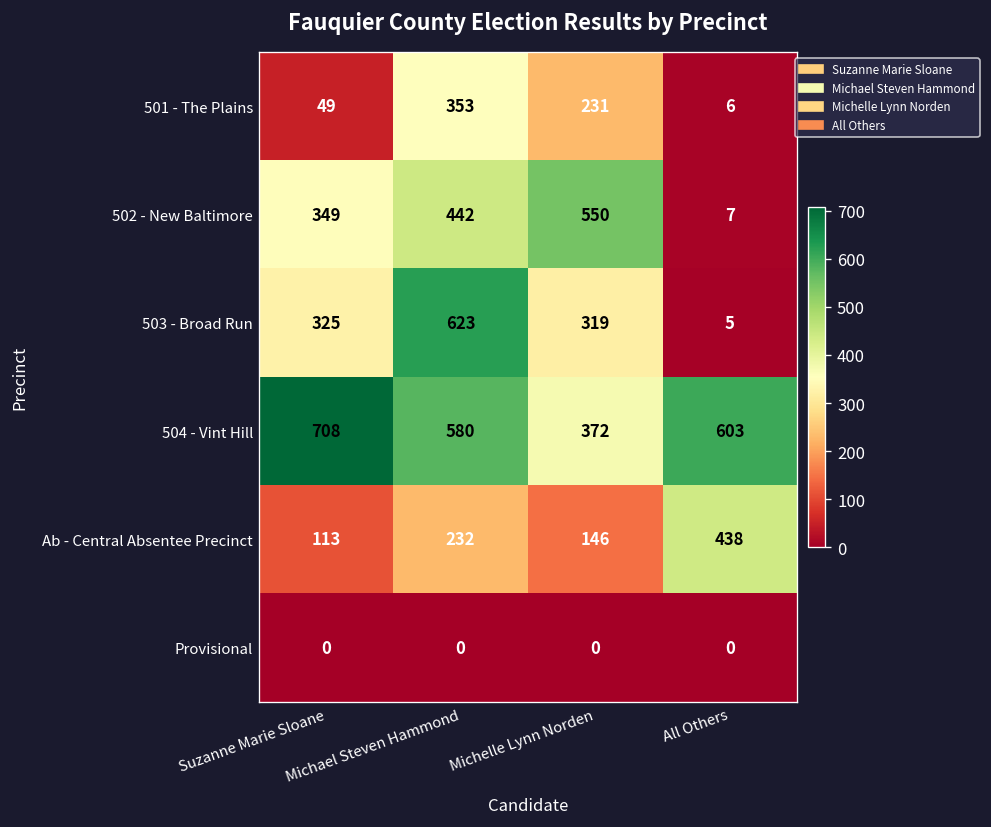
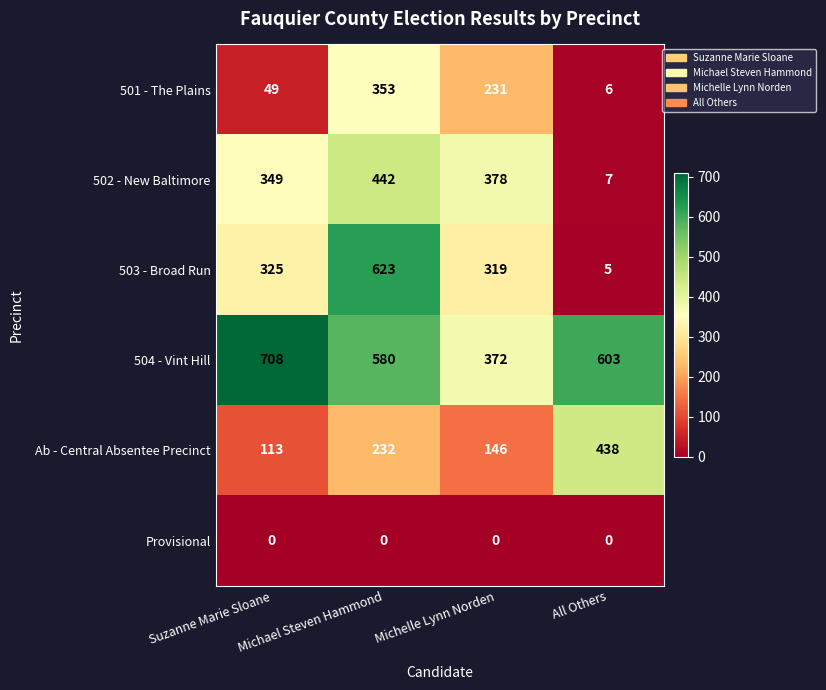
502 - New Baltimore, Michelle Lynn Norden: 550 -> 378
